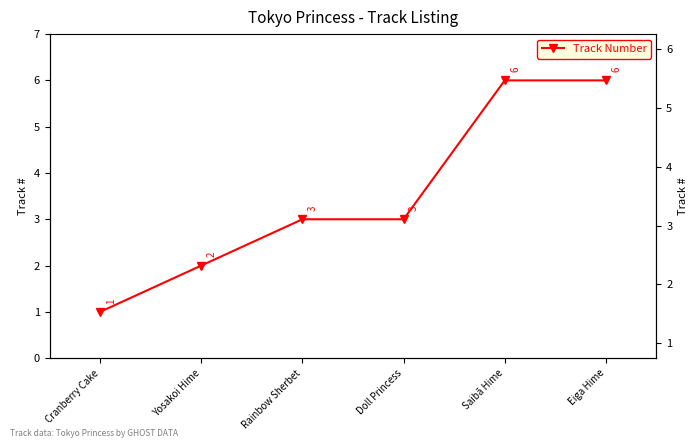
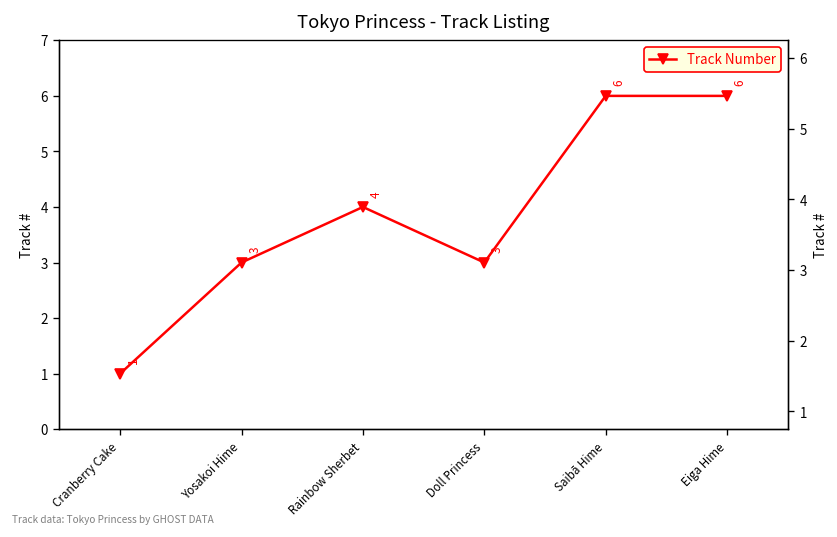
Yosakoi Hime: 2 -> 3
Rainbow Sherbet: 3 -> 4
